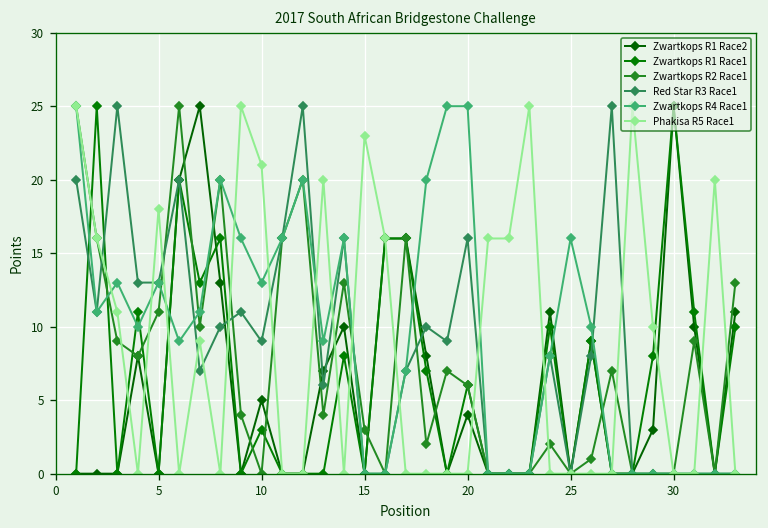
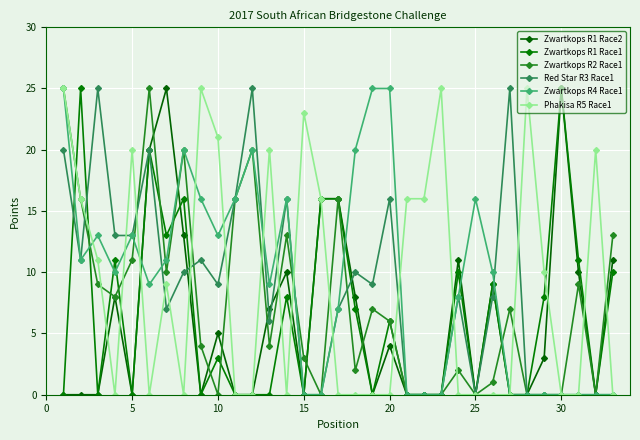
Phakisa R5 Race1, 5: 18 -> 20
